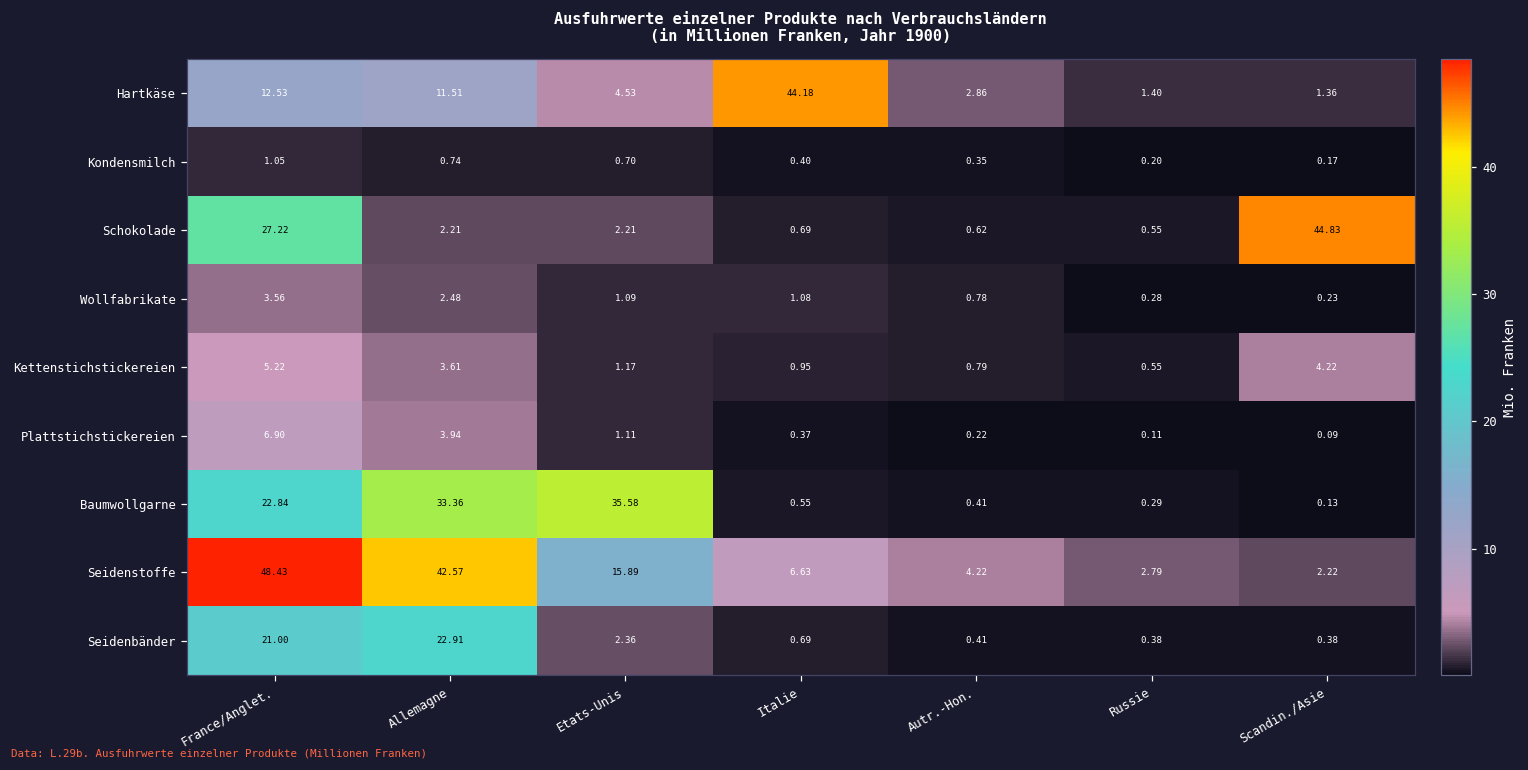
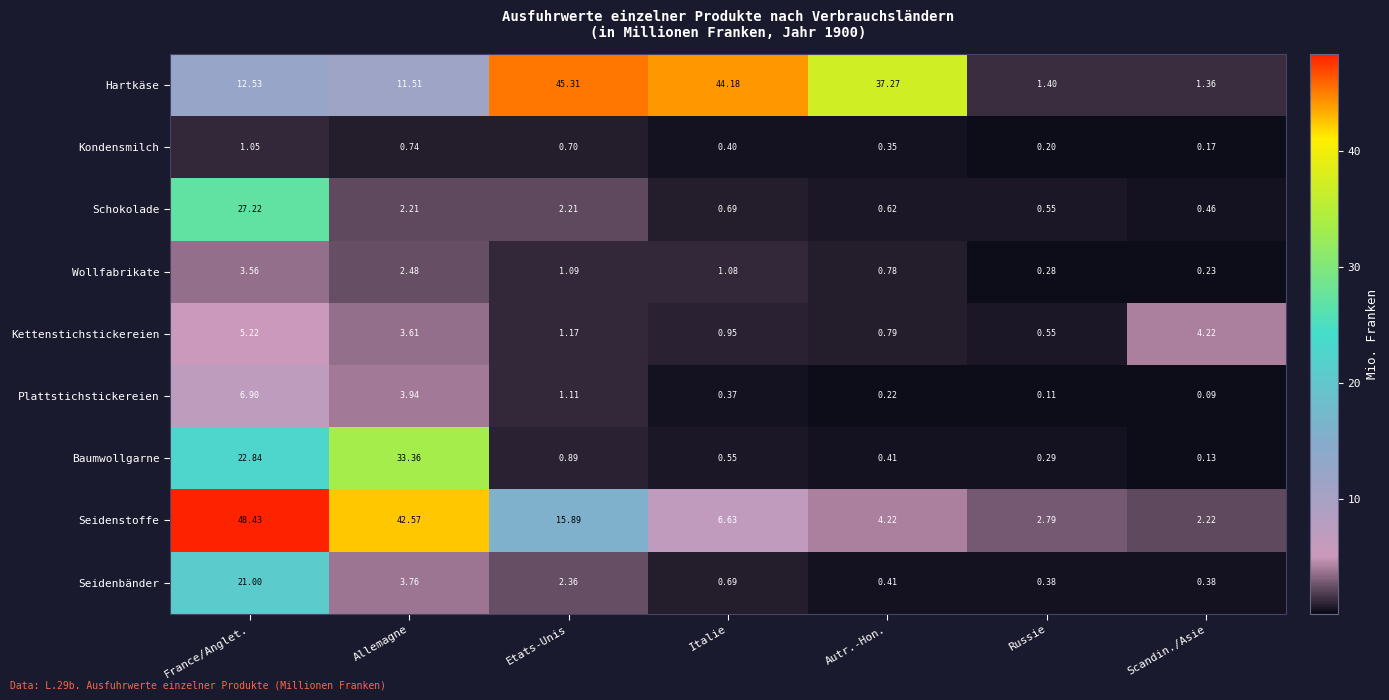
Hartkäse, Etats-Unis: 4.53 -> 45.31
Hartkäse, Autr.-Hon.: 2.86 -> 37.27
Schokolade, Scandin./Asie: 44.83 -> 0.46
Baumwollgarne, Etats-Unis: 35.58 -> 0.89
Seidenbänder, Allemagne: 22.91 -> 3.76
